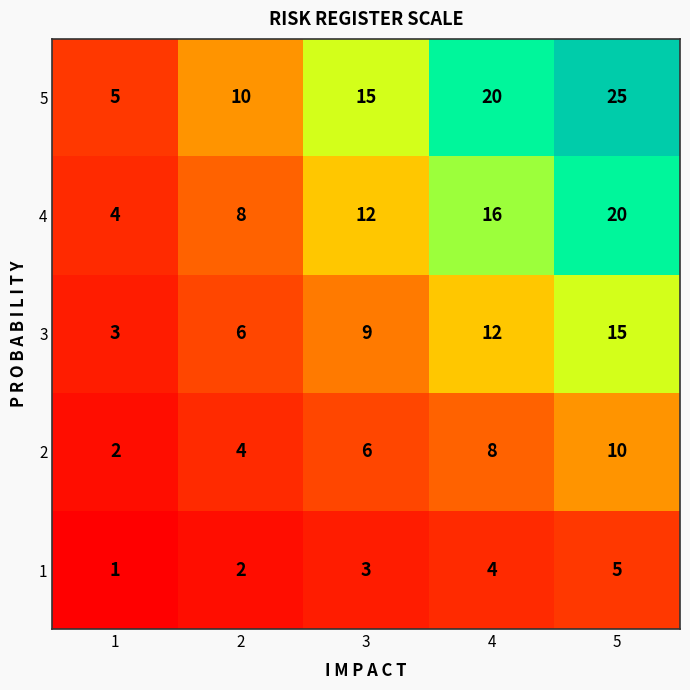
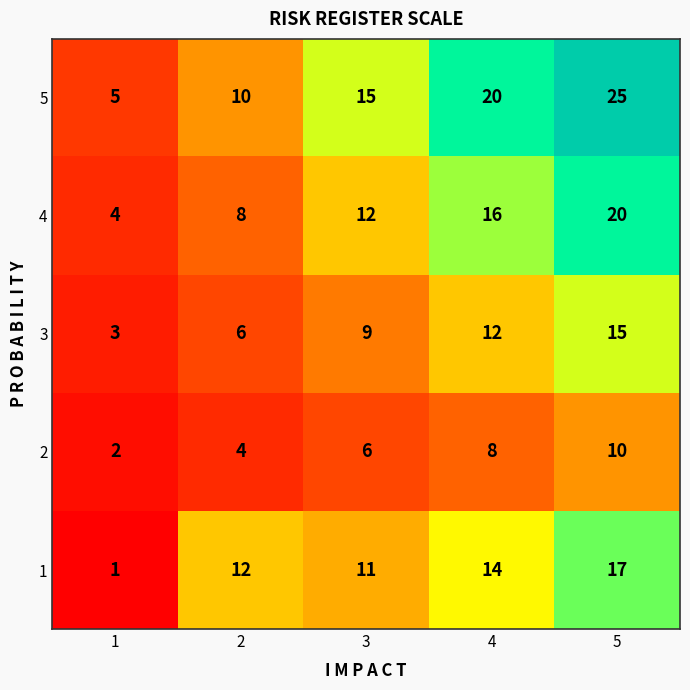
1, 2: 2 -> 12
1, 3: 3 -> 11
1, 4: 4 -> 14
1, 5: 5 -> 17
